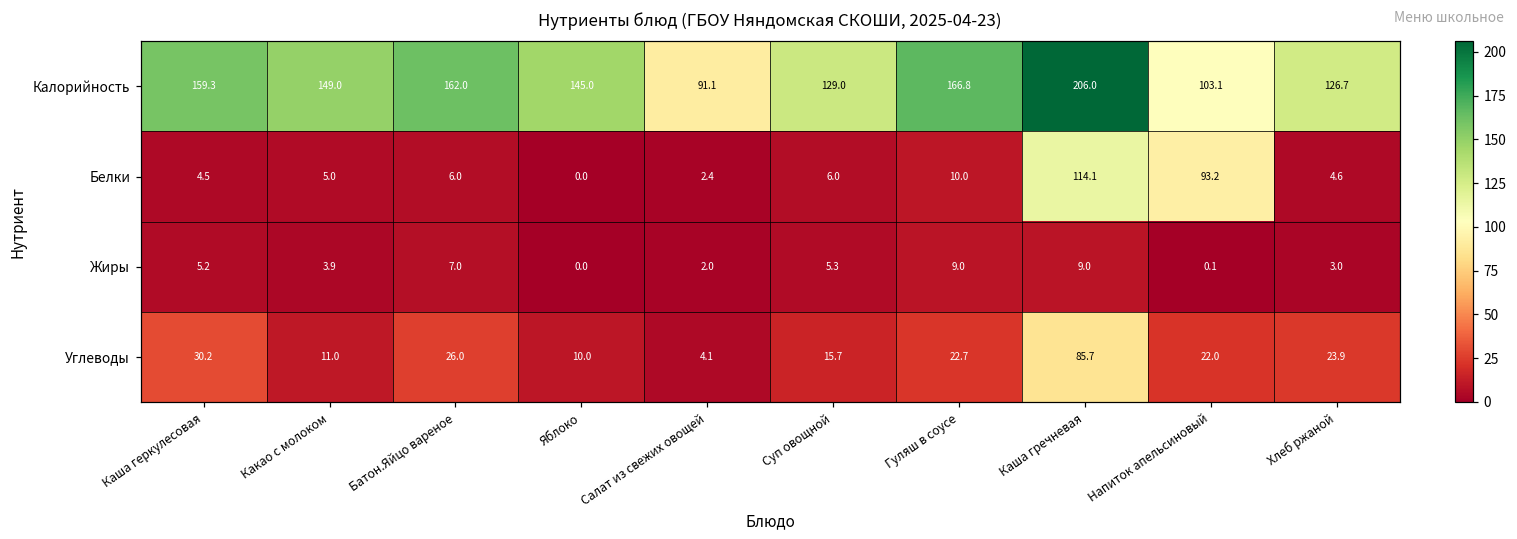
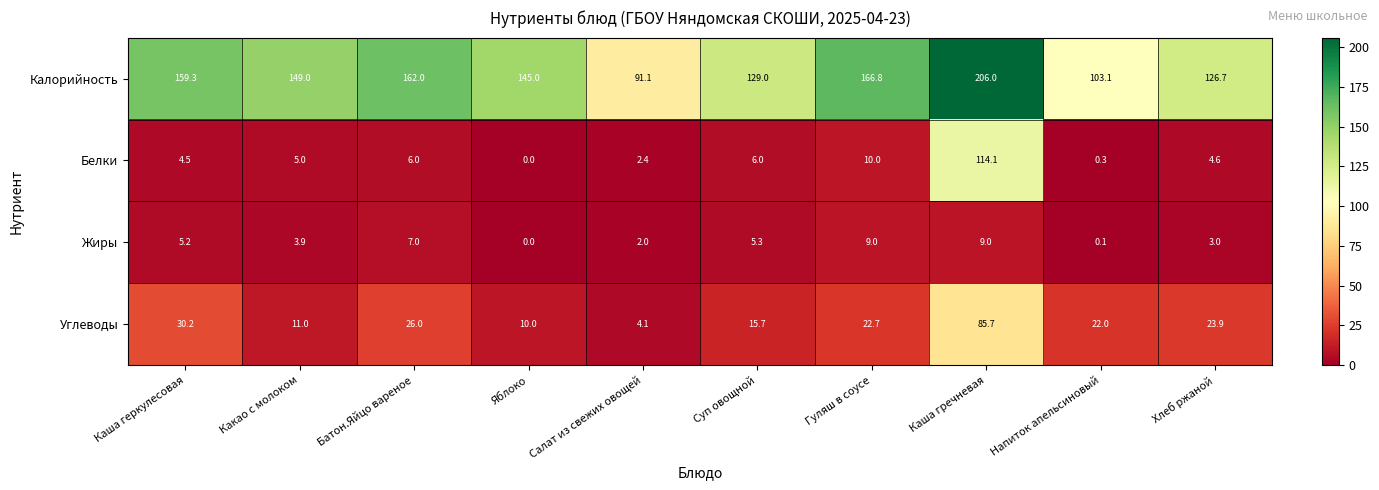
Белки, Напиток апельсиновый: 93.2 -> 0.3
